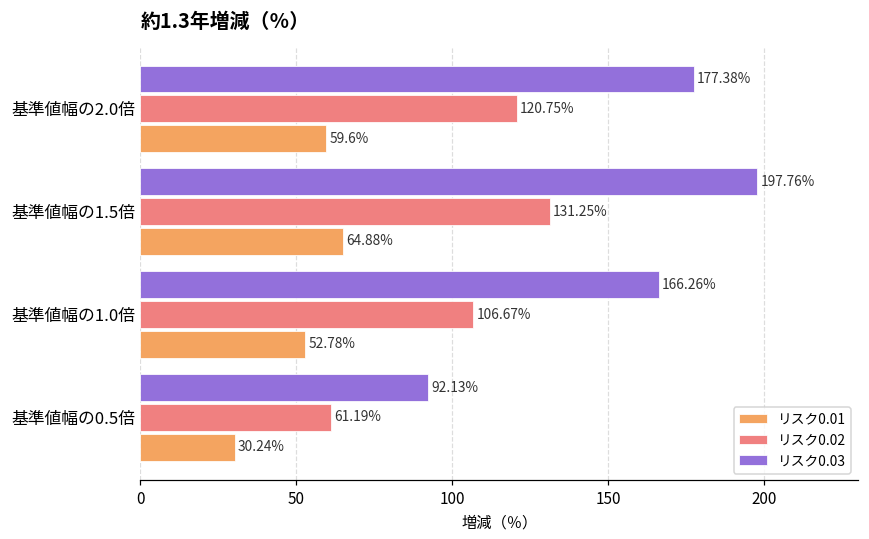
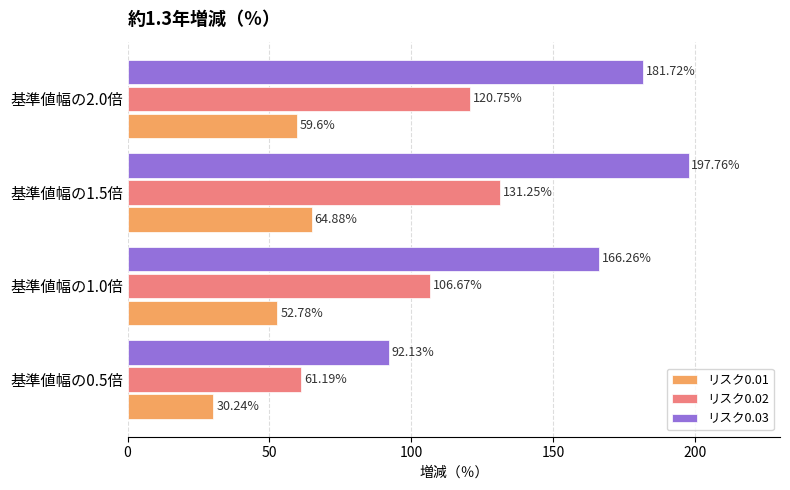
リスク0.03, 基準値幅の2.0倍: 177.38% -> 181.72%
